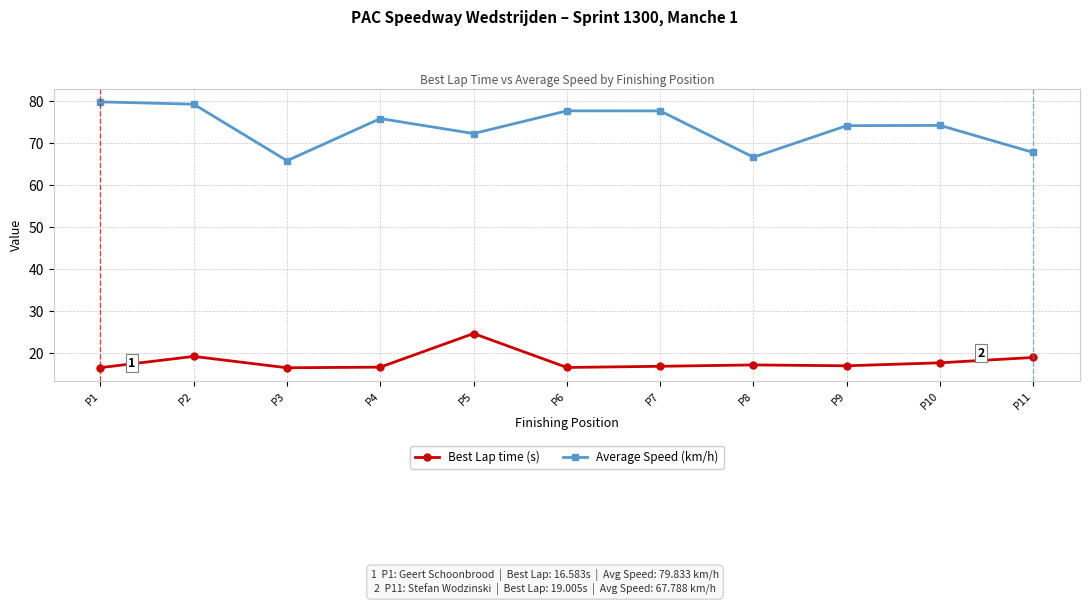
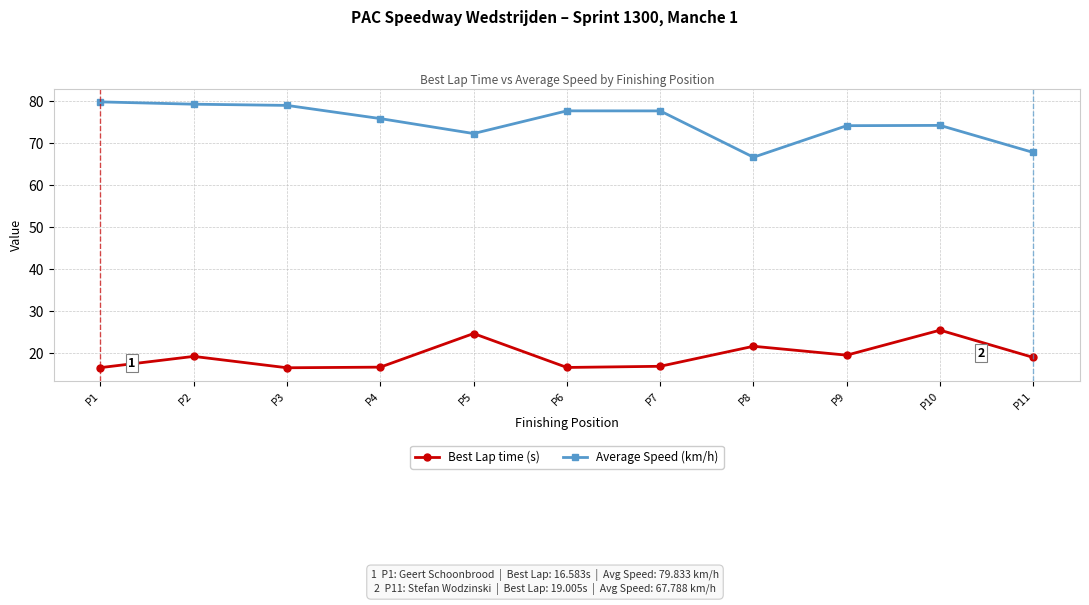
Average Speed (km/h), P3: 66 -> 79
Best Lap time (s), P8: 17 -> 22
Best Lap time (s), P9: 17 -> 20
Best Lap time (s), P10: 18 -> 26
